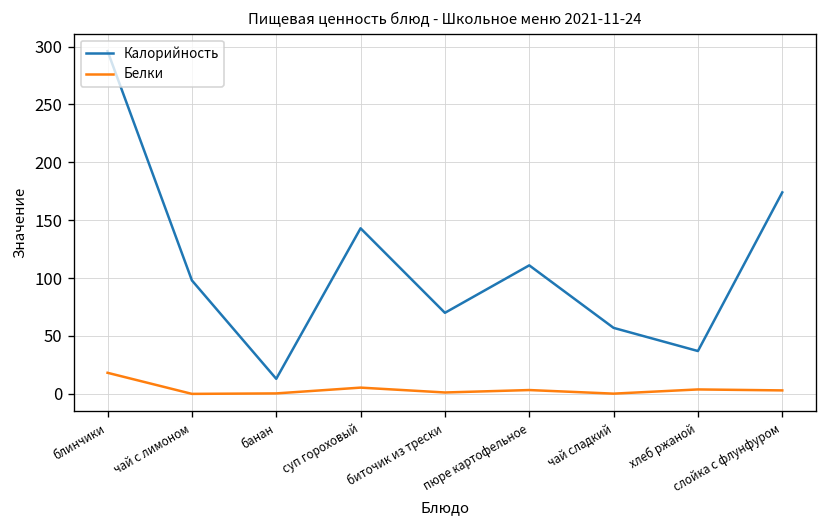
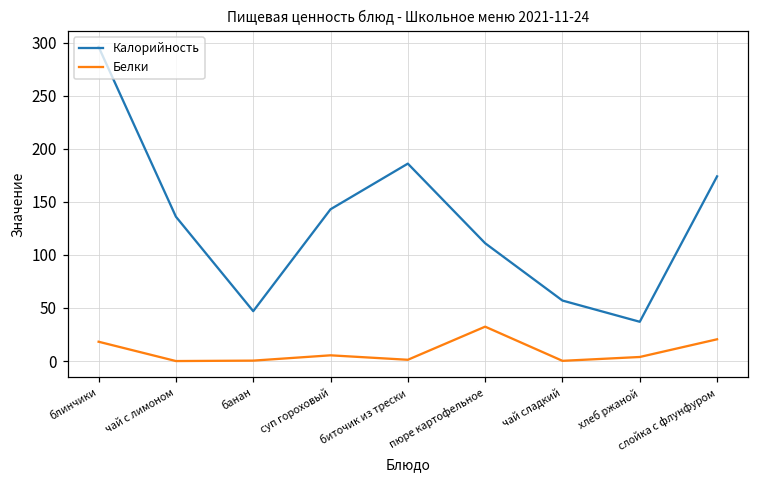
Калорийность, чай с лимоном: 100 -> 140
Калорийность, банан: 10 -> 50
Калорийность, биточик из трески: 70 -> 190
Белки, пюре картофельное: 0 -> 30
Белки, слойка с флунфуром: 0 -> 20
